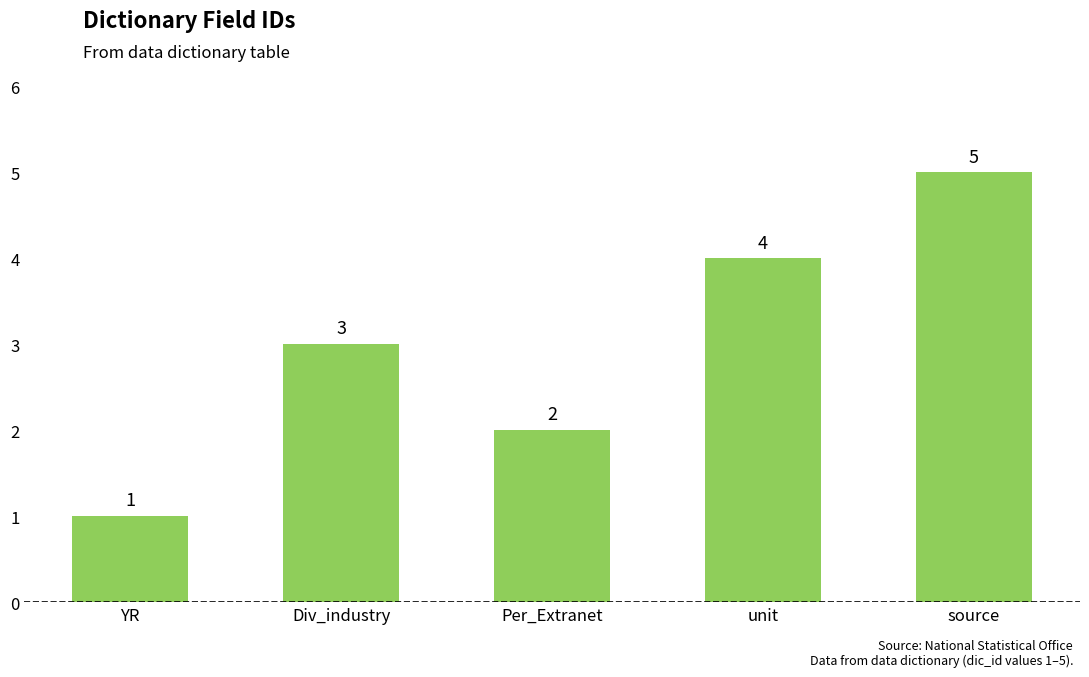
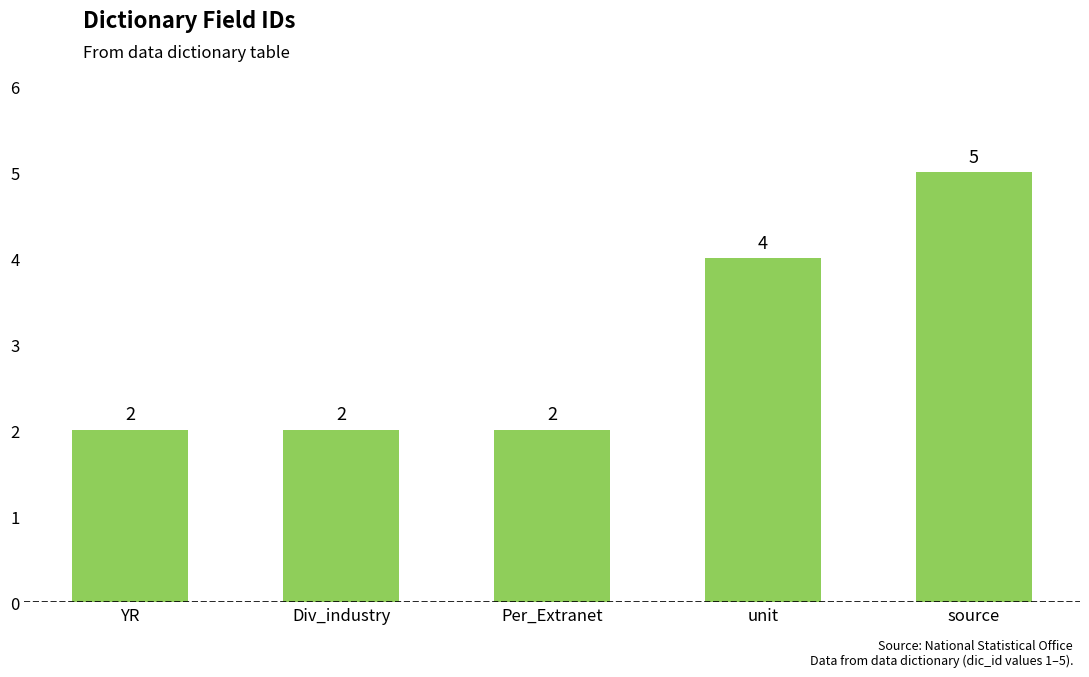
YR: 1 -> 2
Div_industry: 3 -> 2
